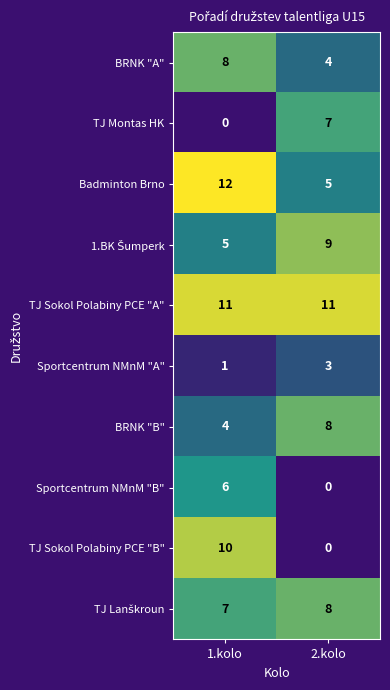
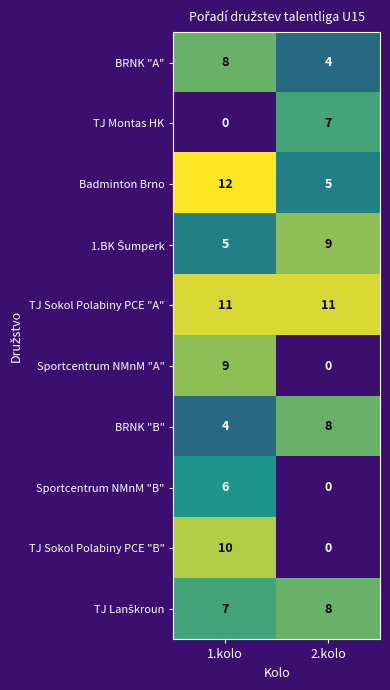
Sportcentrum NMnM "A", 1.kolo: 1 -> 9
Sportcentrum NMnM "A", 2.kolo: 3 -> 0
